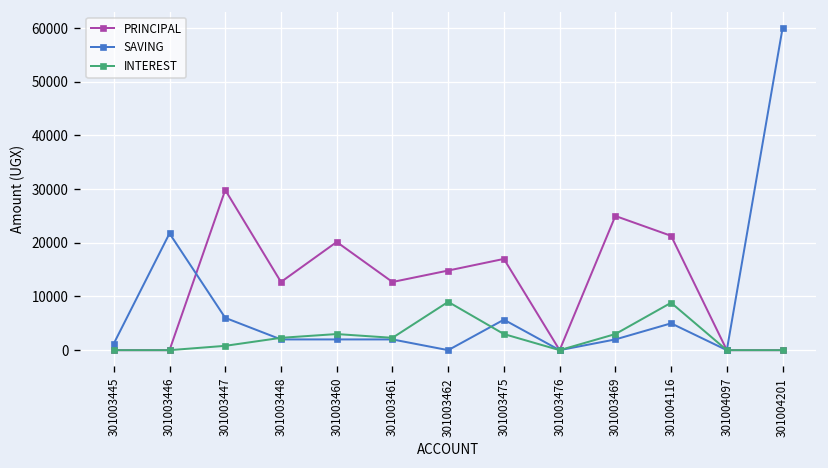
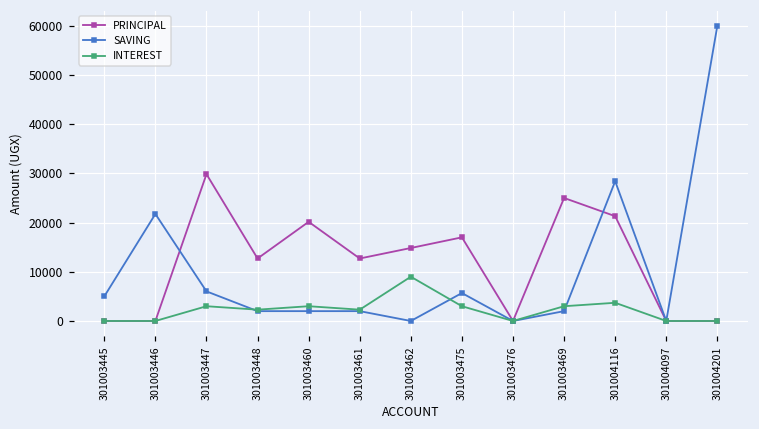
SAVING, 301003445: 1000 -> 5000
INTEREST, 301003447: 1000 -> 3000
SAVING, 301004116: 5000 -> 28000
INTEREST, 301004116: 9000 -> 4000
